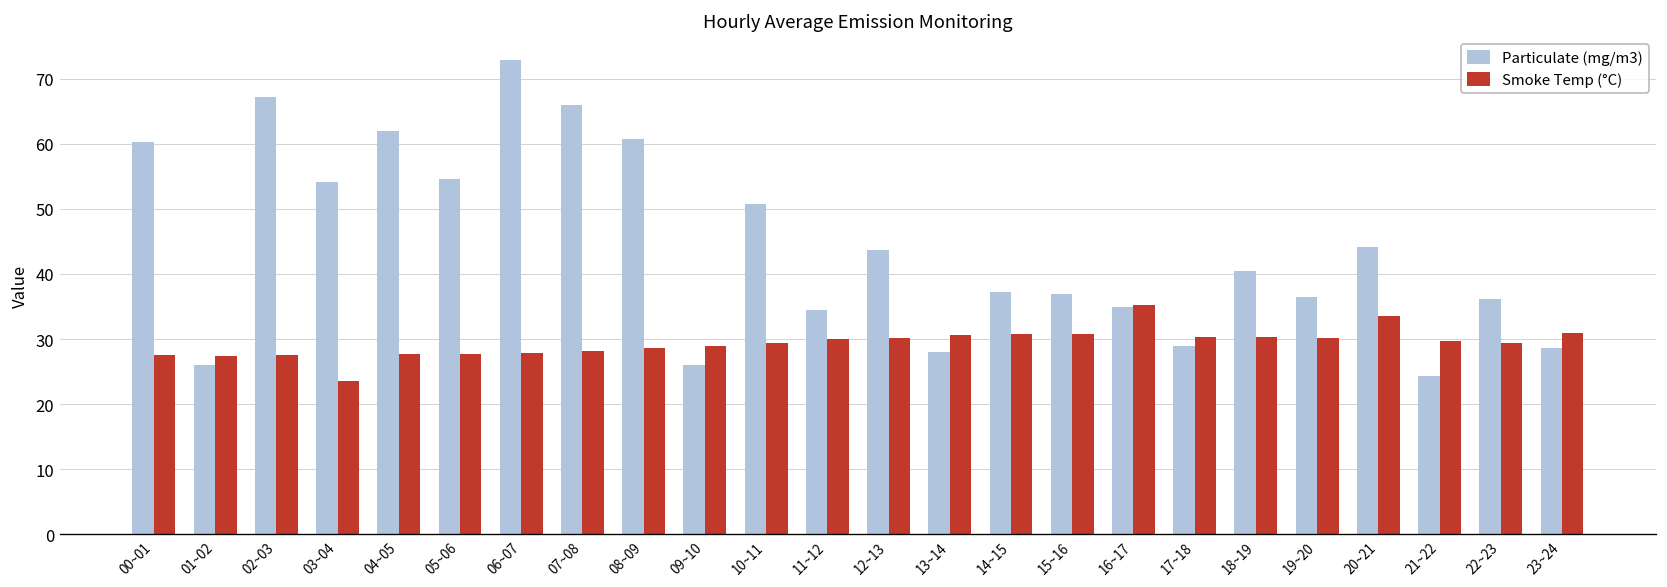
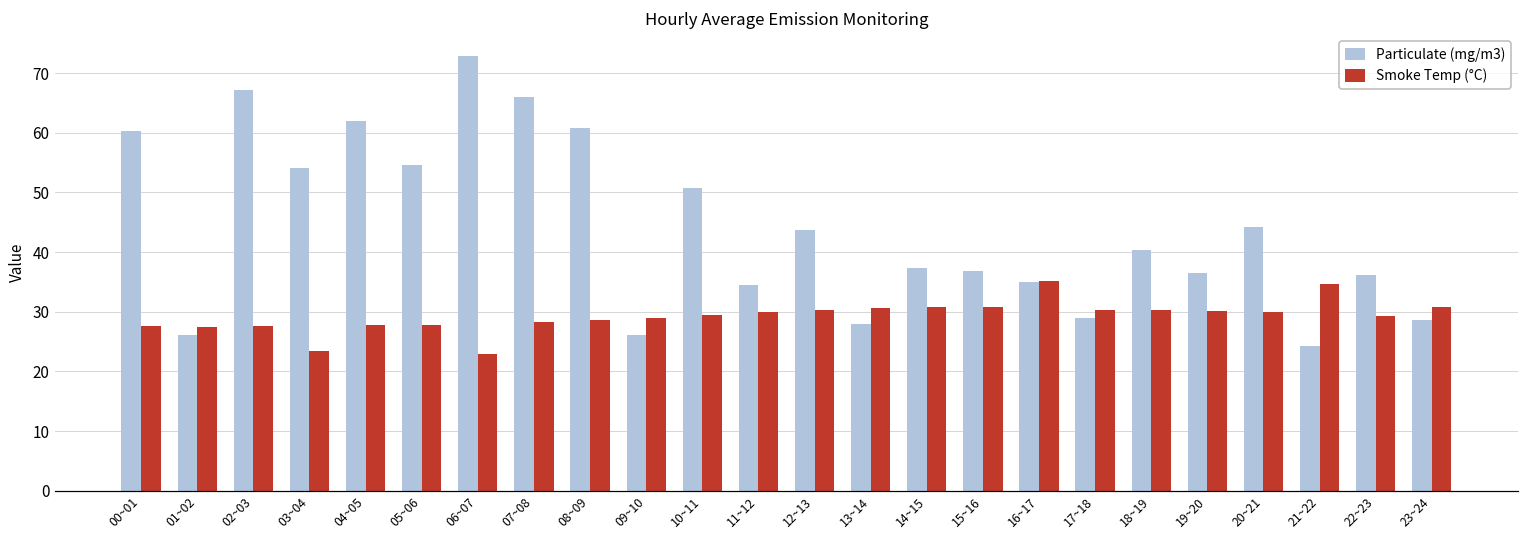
Smoke Temp (°C), 06~07: 28 -> 23
Smoke Temp (°C), 20~21: 34 -> 30
Smoke Temp (°C), 21~22: 30 -> 35
